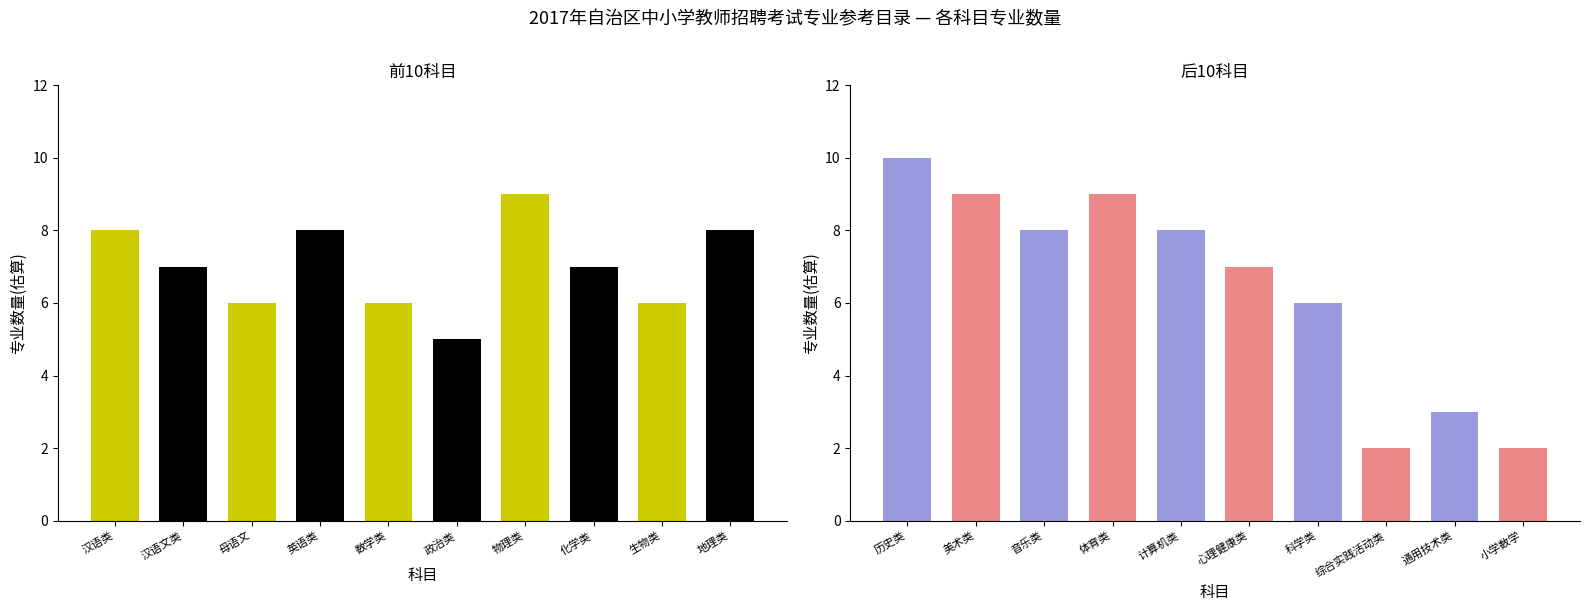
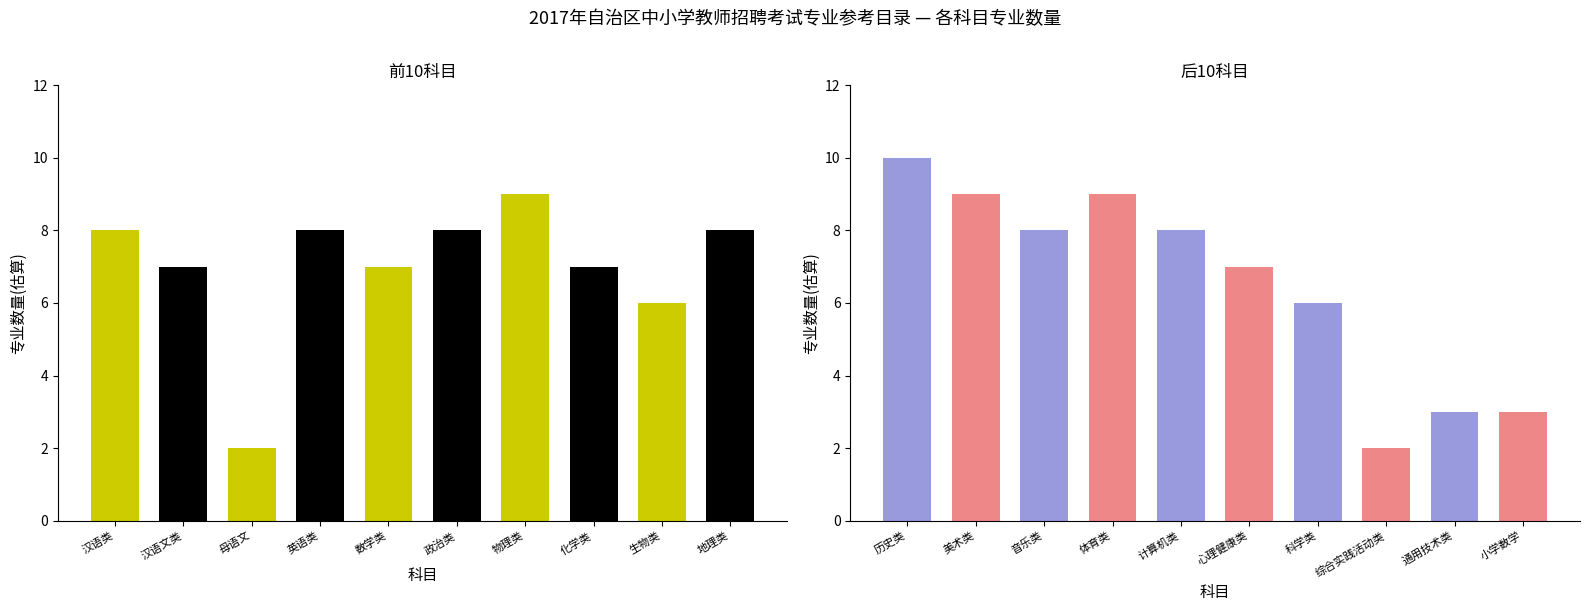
前10科目, 母语文: 6 -> 2
前10科目, 数学类: 6 -> 7
前10科目, 政治类: 5 -> 8
后10科目, 小学数学: 2 -> 3
